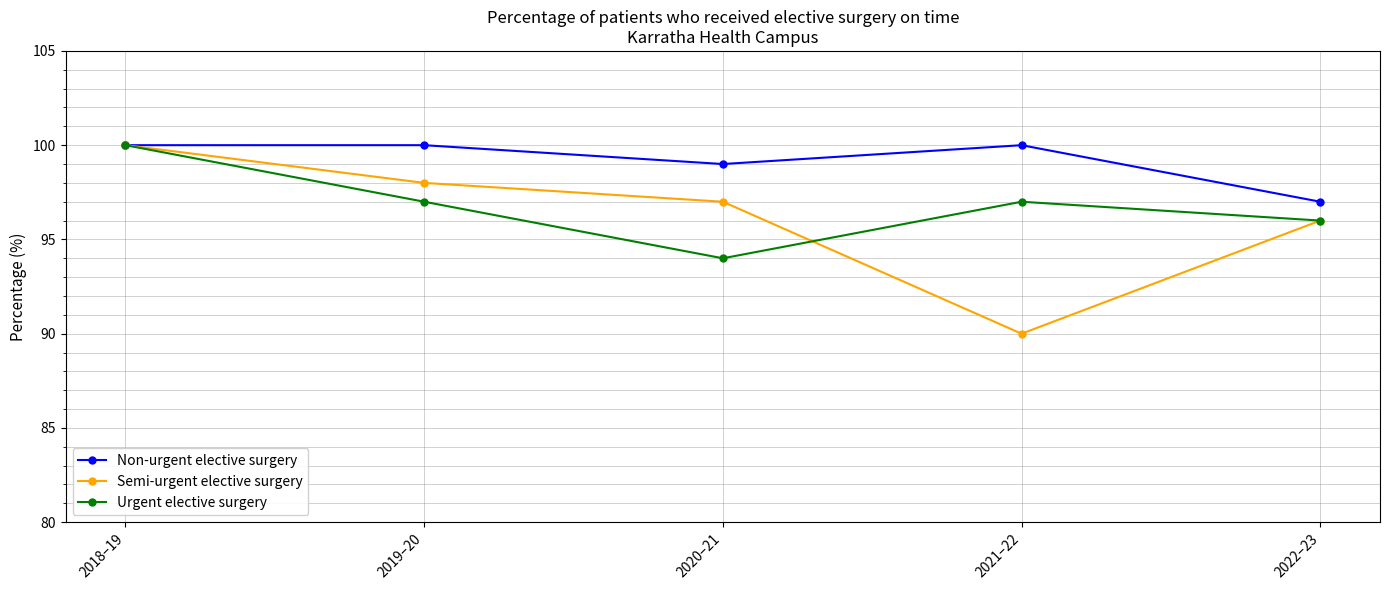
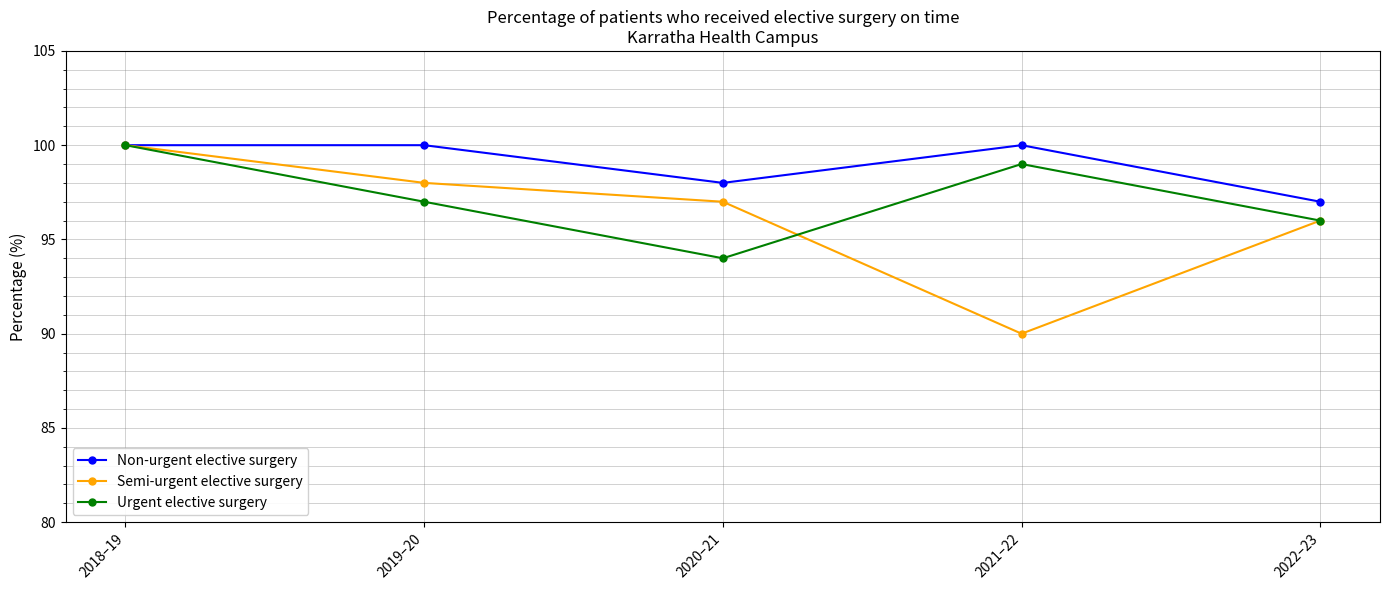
Non-urgent elective surgery, 2020–21: 99 -> 98
Urgent elective surgery, 2021–22: 97 -> 99
